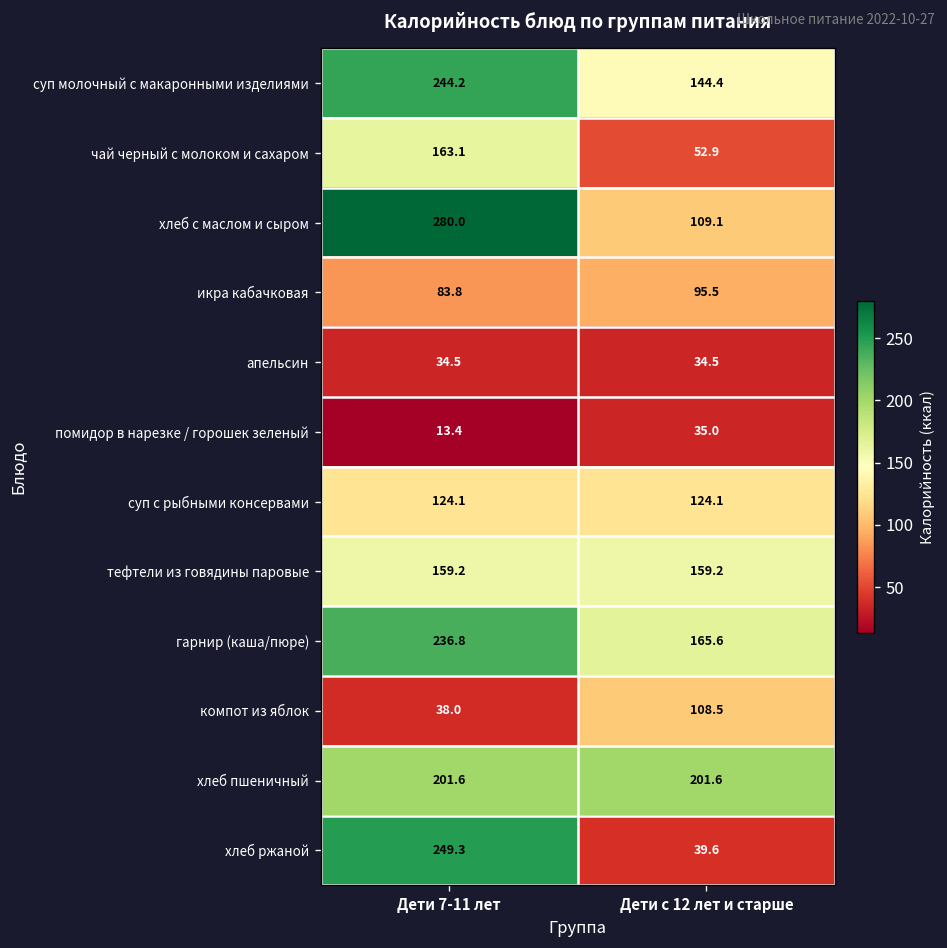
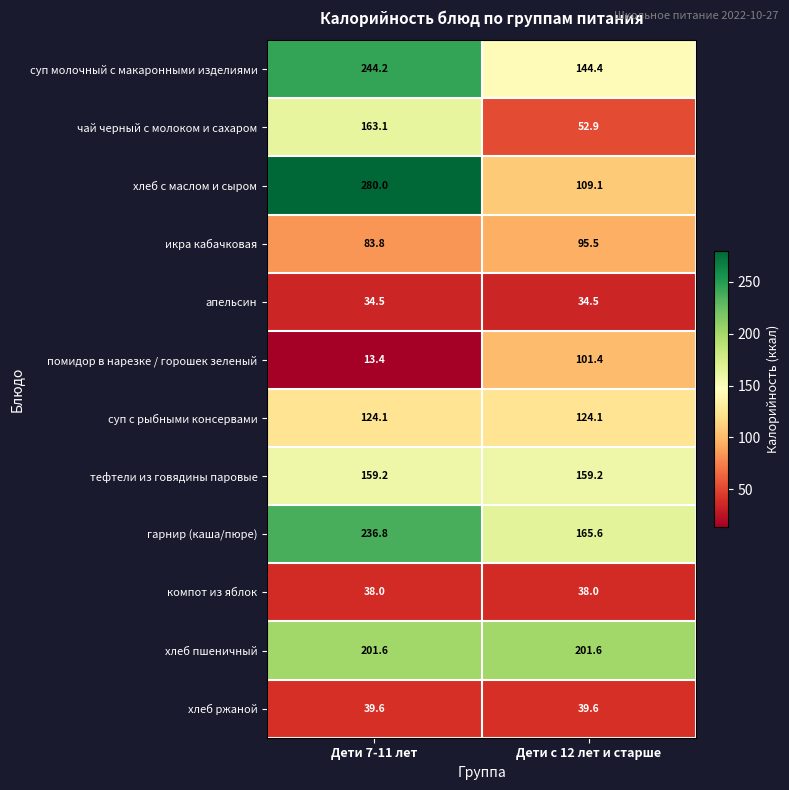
помидор в нарезке / горошек зеленый, Дети с 12 лет и старше: 35.0 -> 101.4
компот из яблок, Дети с 12 лет и старше: 108.5 -> 38.0
хлеб ржаной, Дети 7-11 лет: 249.3 -> 39.6
